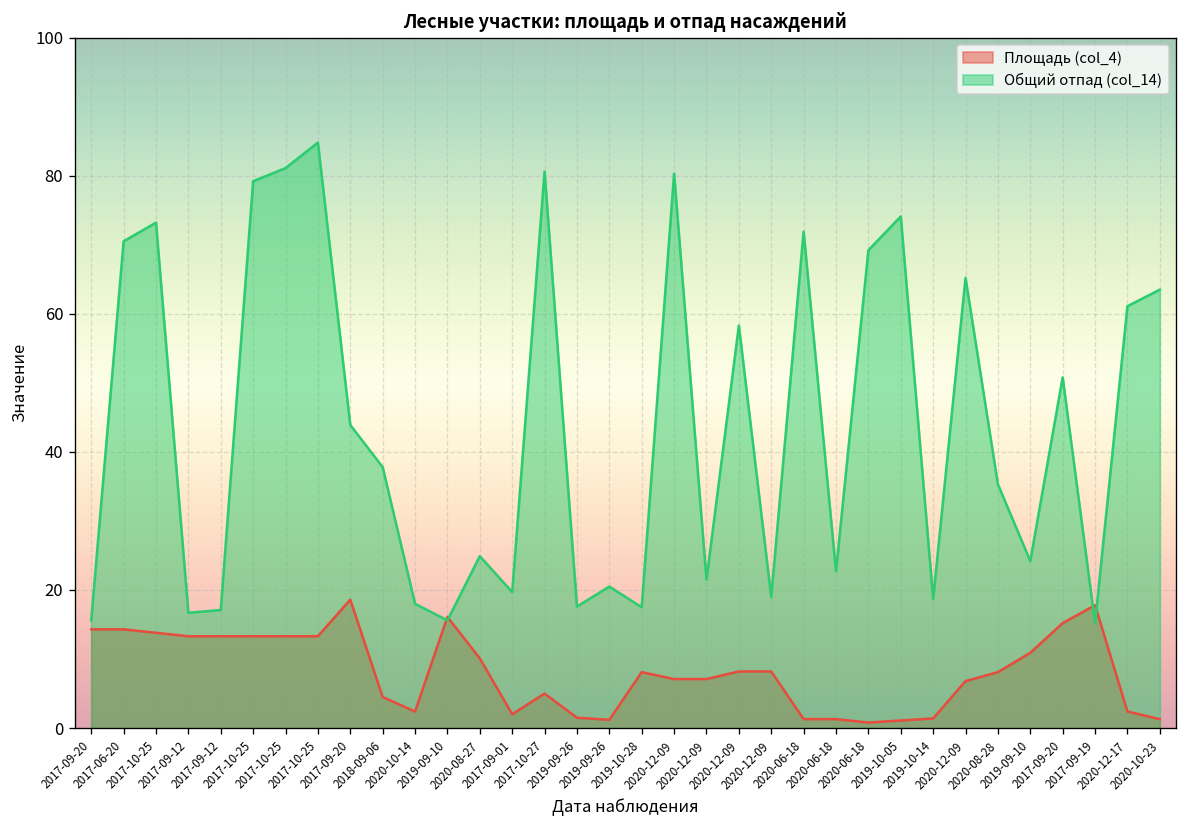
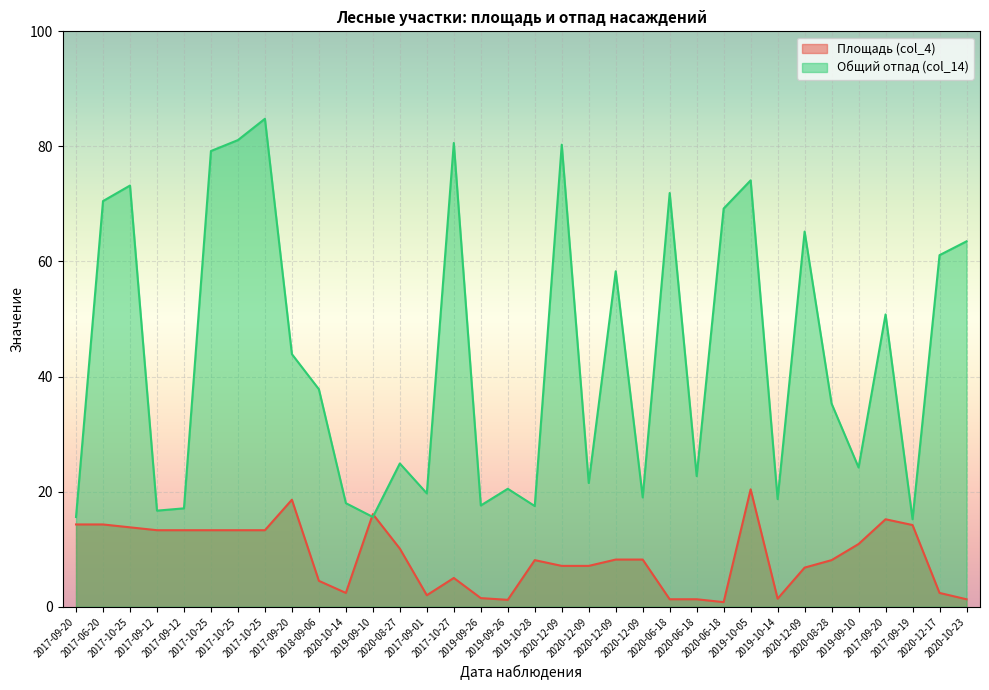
Площадь (col_4), 2019-10-05: 1 -> 20
Площадь (col_4), 2017-09-19: 18 -> 14
